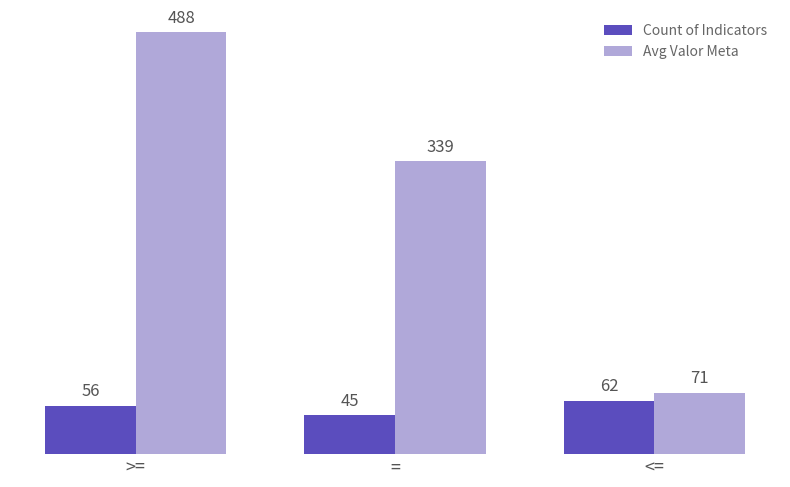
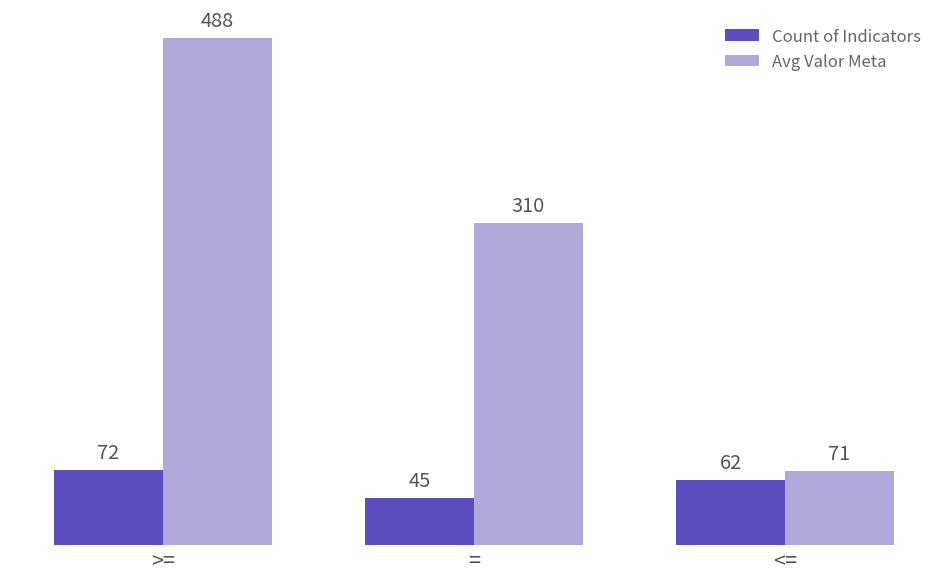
Count of Indicators, >=: 56 -> 72
Avg Valor Meta, =: 339 -> 310
